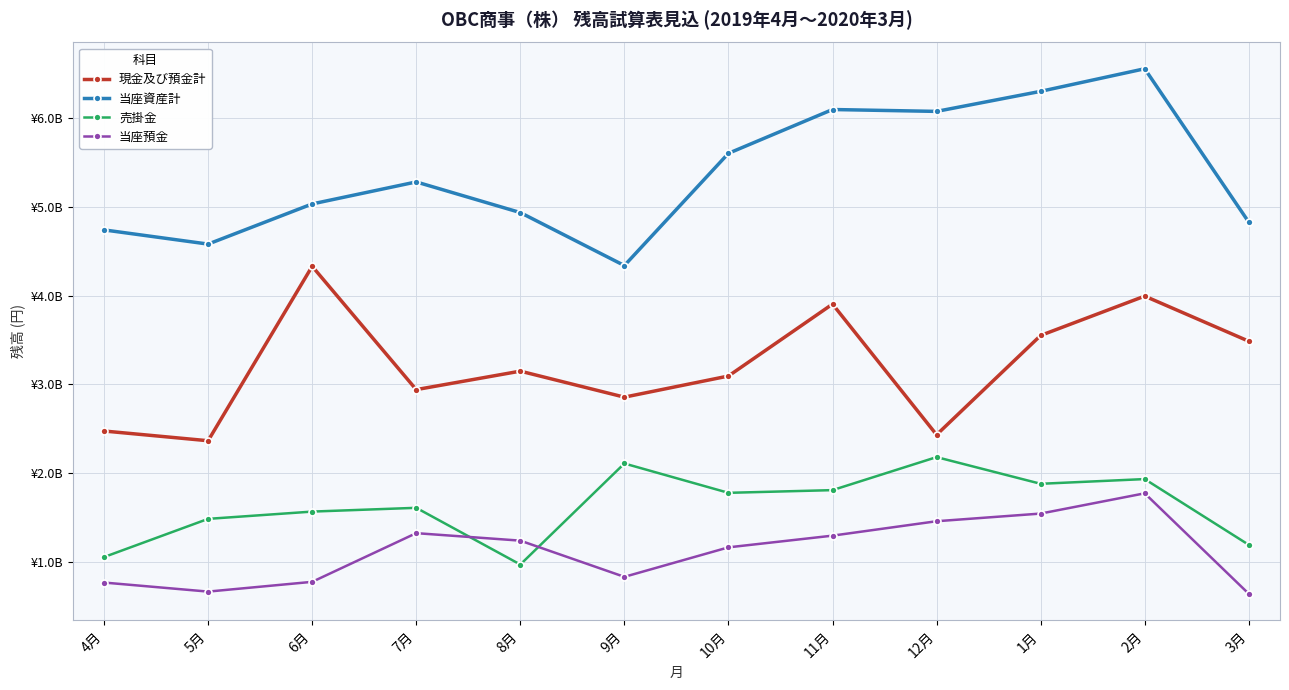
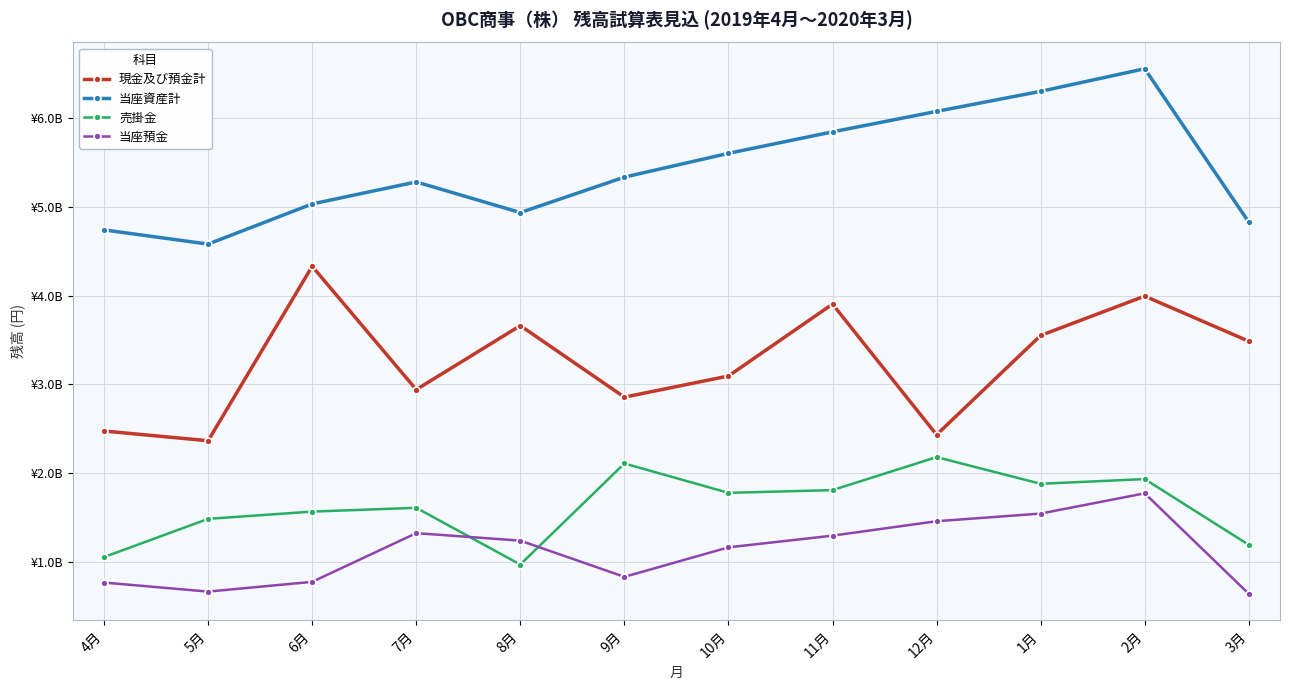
現金及び預金計, 8月: ¥3100000000 -> ¥3700000000
当座資産計, 9月: ¥4300000000 -> ¥5300000000
当座資産計, 11月: ¥6100000000 -> ¥5800000000
